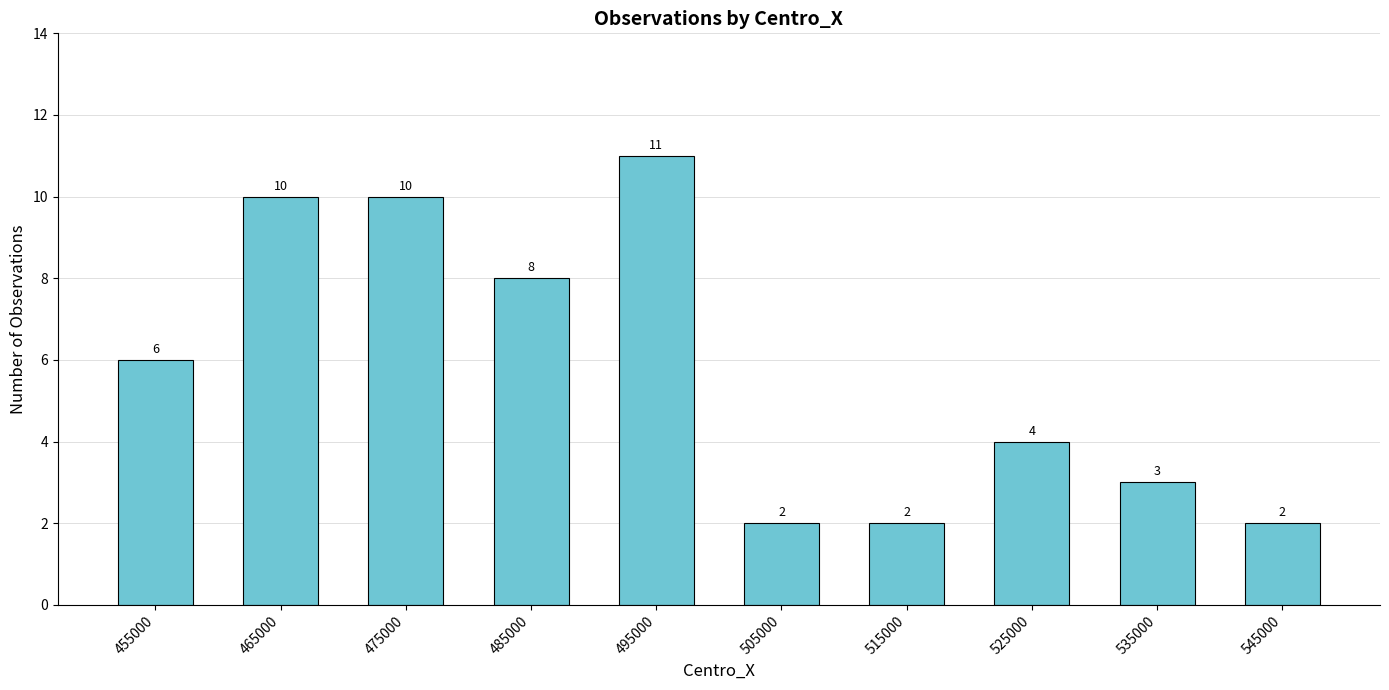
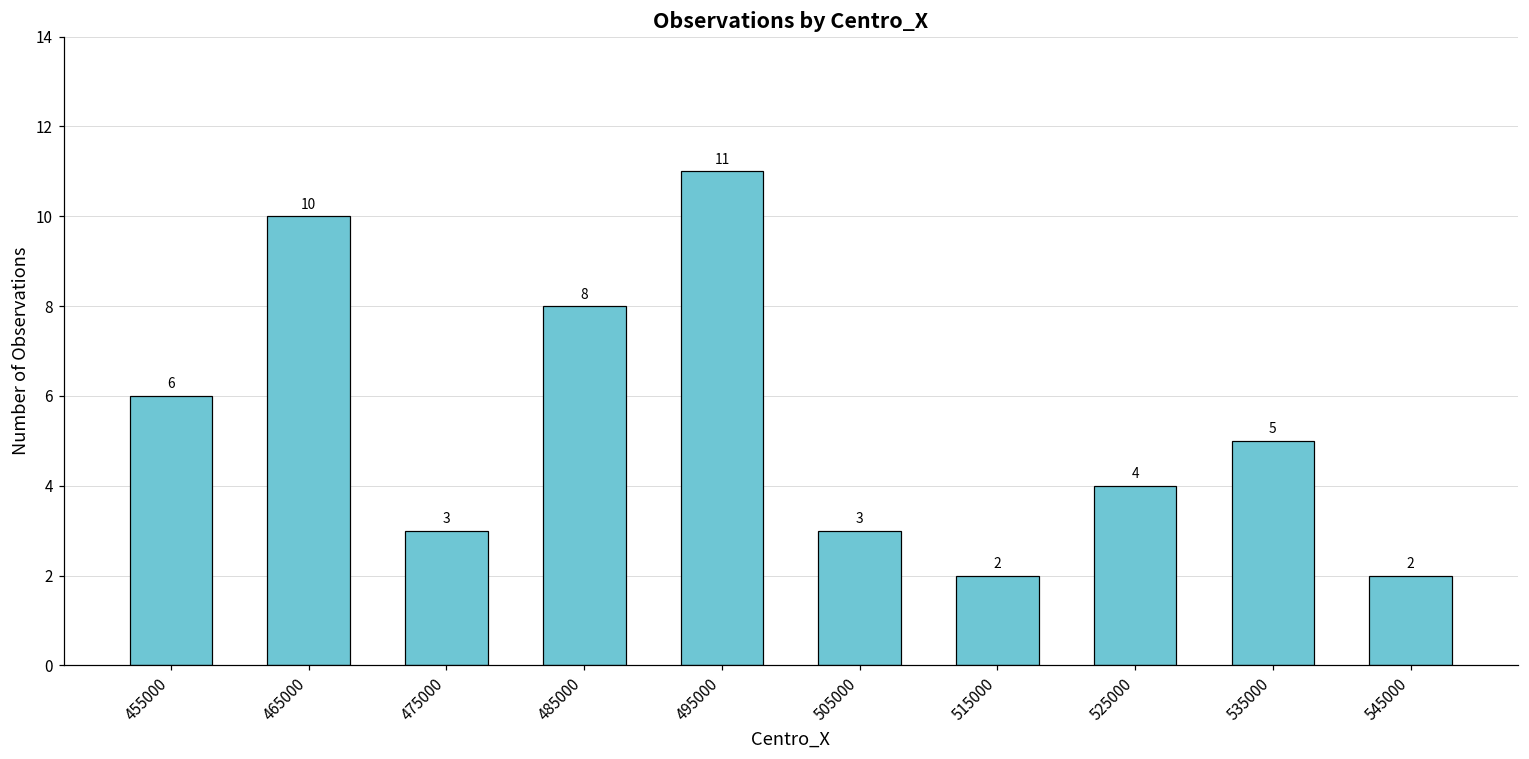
475000: 10 -> 3
505000: 2 -> 3
535000: 3 -> 5
